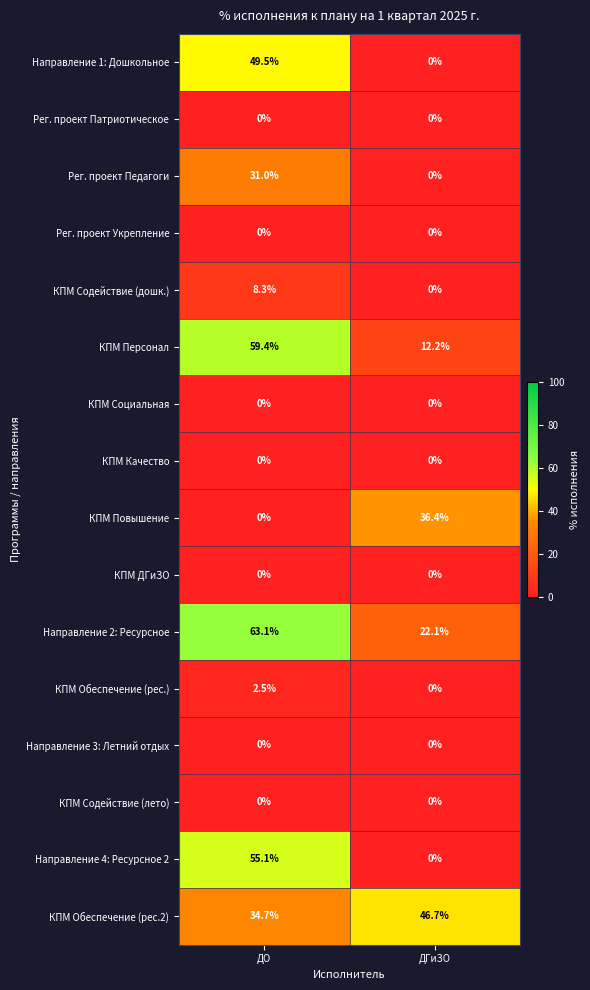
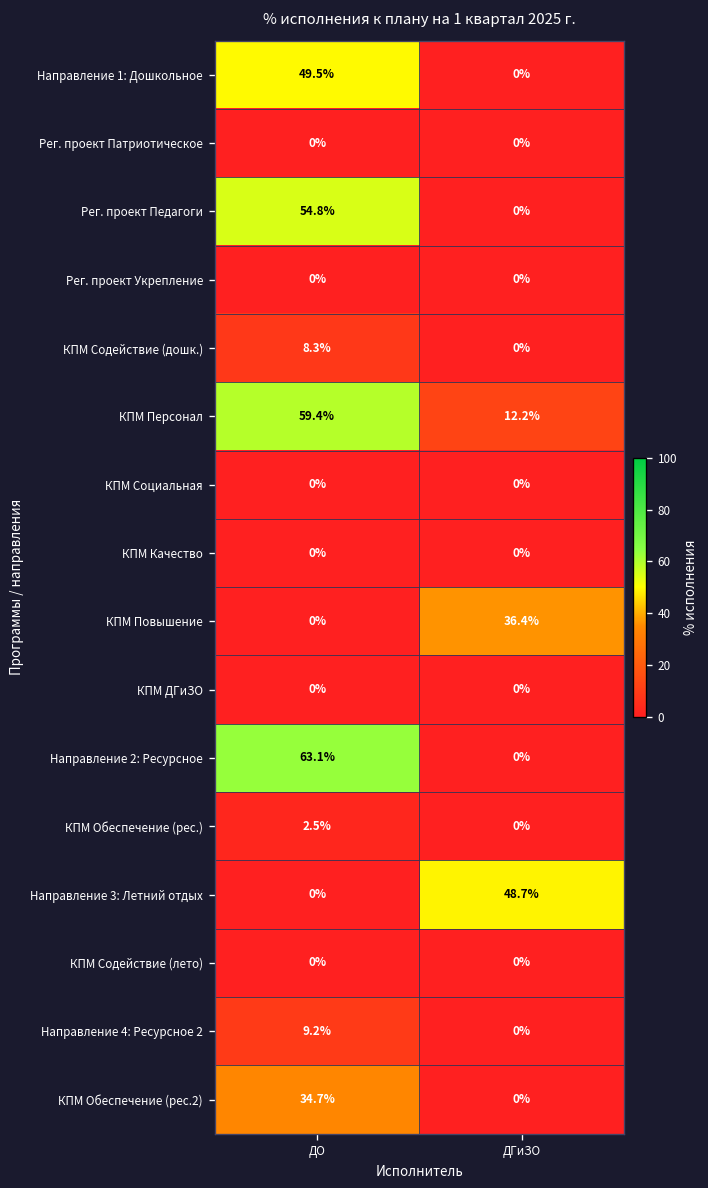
Рег. проект Педагоги, ДО: 31.0% -> 54.8%
Направление 2: Ресурсное, ДГиЗО: 22.1% -> 0%
Направление 3: Летний отдых, ДГиЗО: 0% -> 48.7%
Направление 4: Ресурсное 2, ДО: 55.1% -> 9.2%
КПМ Обеспечение (рес.2), ДГиЗО: 46.7% -> 0%
